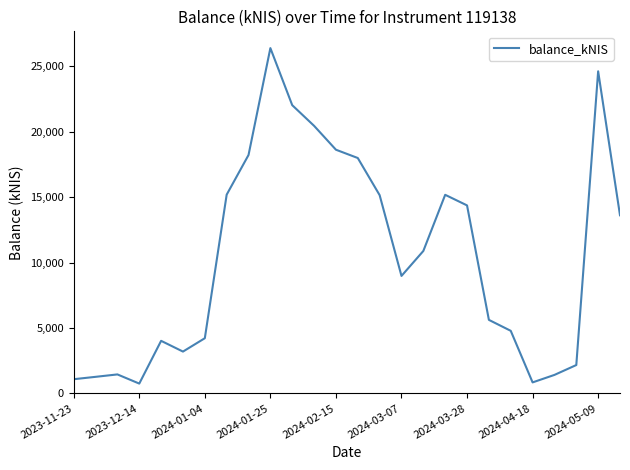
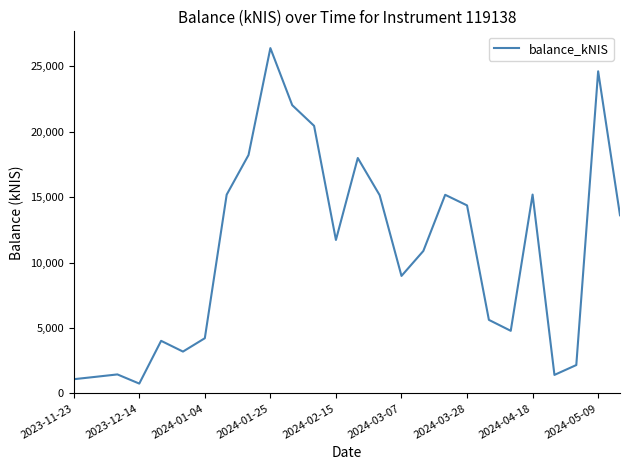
2024-02-15: 18,600 -> 11,700
2024-04-18: 800 -> 15,200
